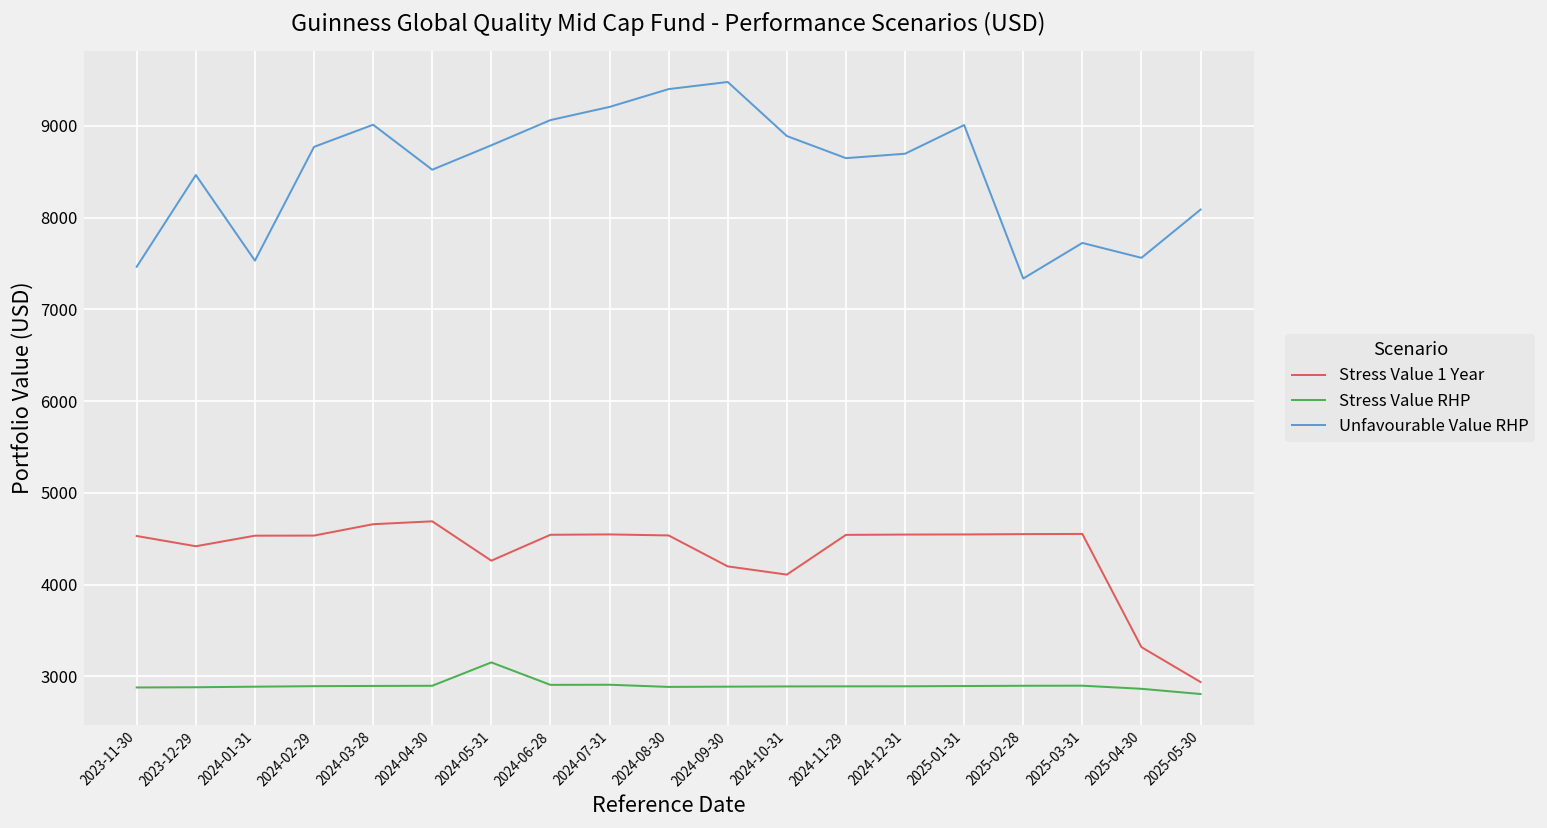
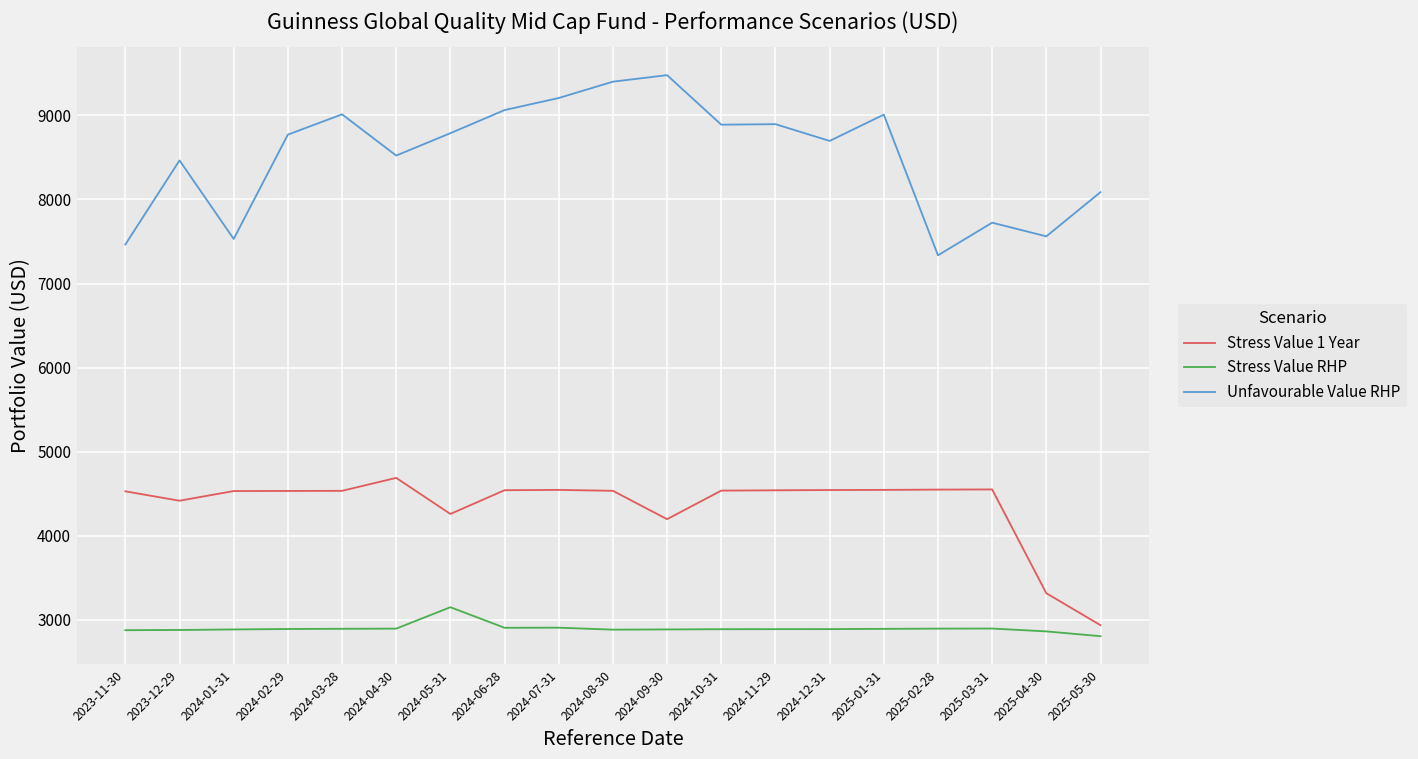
Stress Value 1 Year, 2024-03-28: 4700 -> 4500
Stress Value 1 Year, 2024-10-31: 4100 -> 4500
Unfavourable Value RHP, 2024-11-29: 8600 -> 8900
